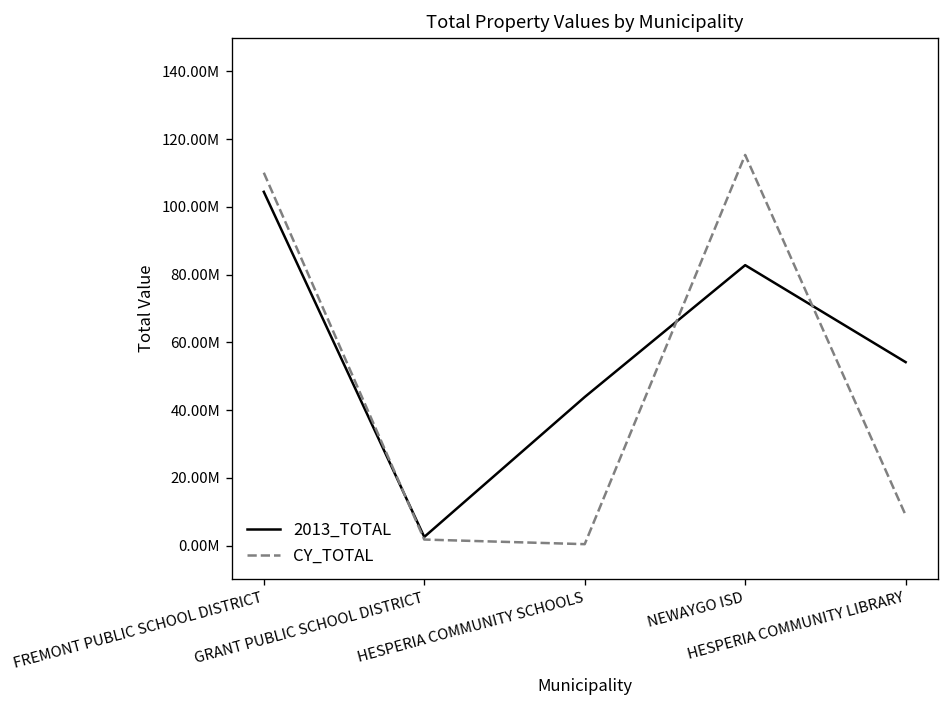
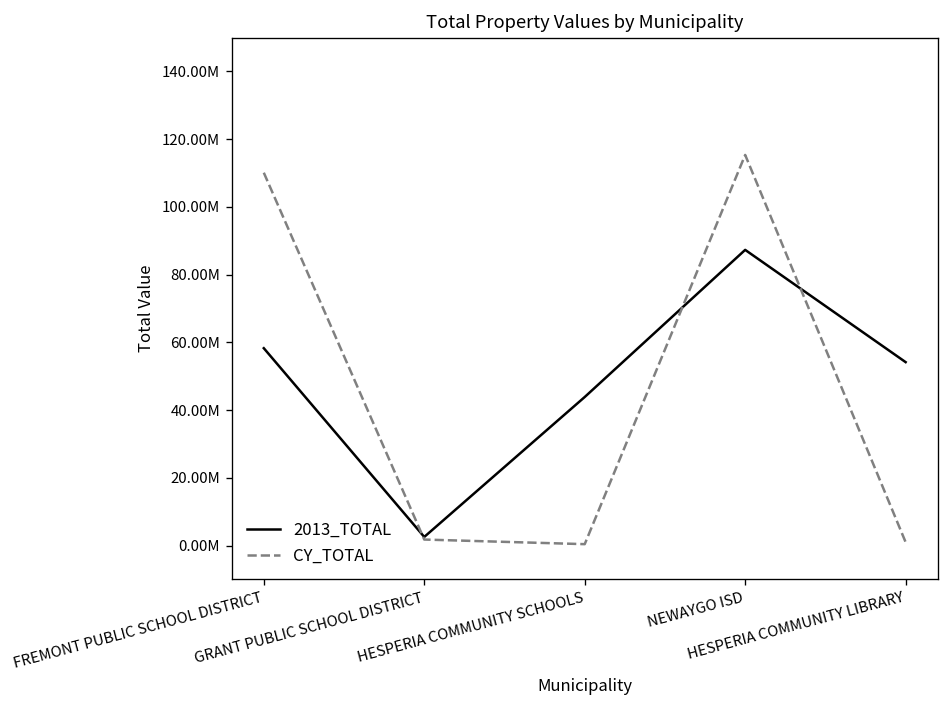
2013_TOTAL, FREMONT PUBLIC SCHOOL DISTRICT: 104000000 -> 58000000
2013_TOTAL, NEWAYGO ISD: 83000000 -> 87000000
CY_TOTAL, HESPERIA COMMUNITY LIBRARY: 9000000 -> 1000000
